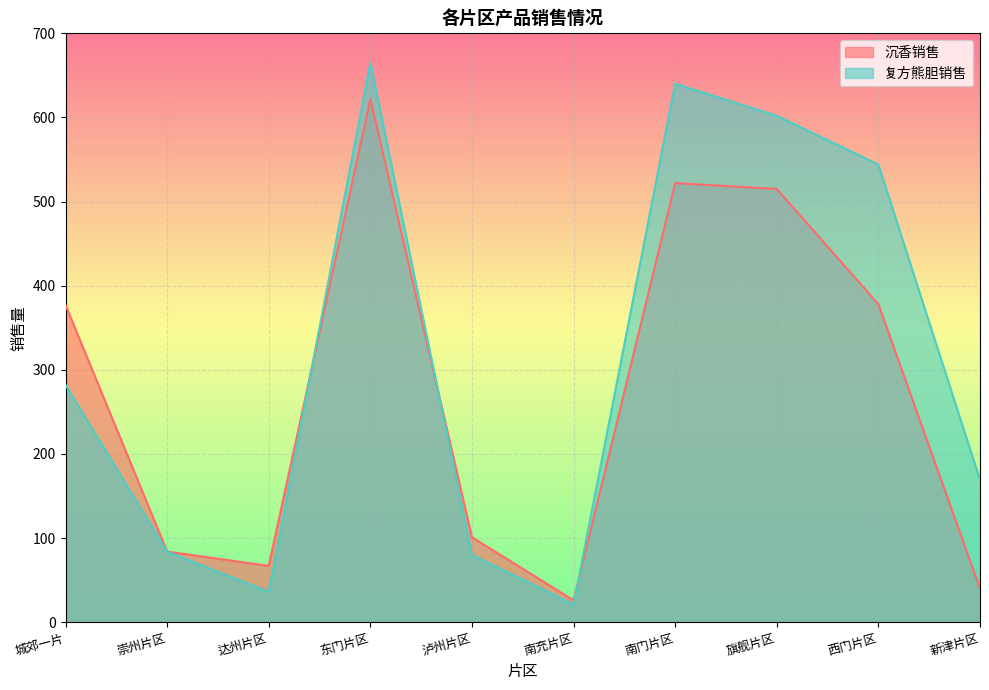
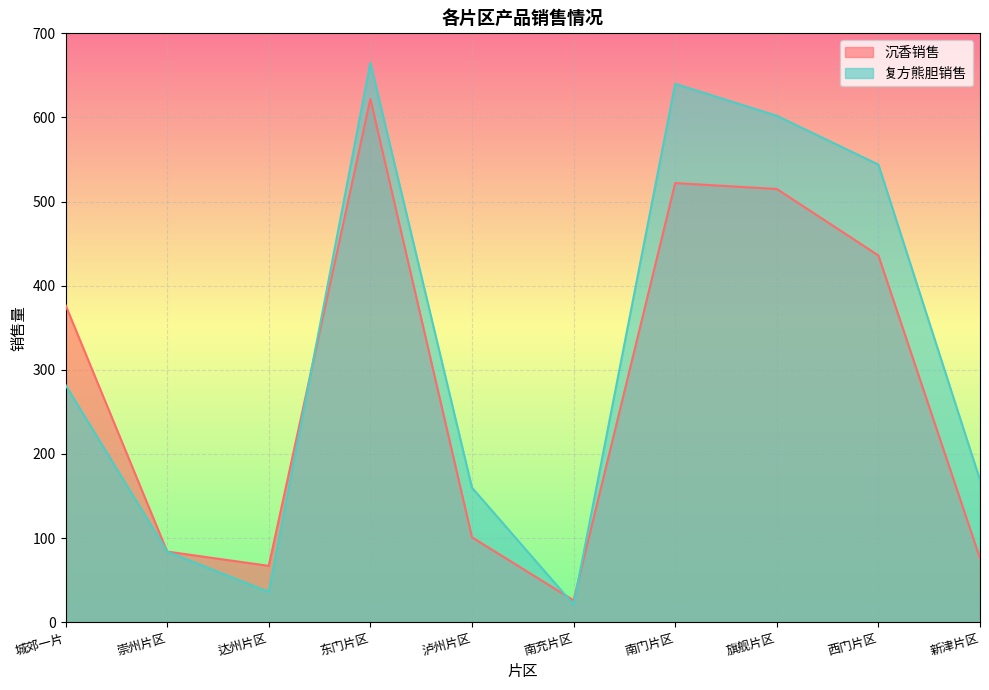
复方熊胆销售, 泸州片区: 80 -> 160
沉香销售, 西门片区: 380 -> 440
沉香销售, 新津片区: 40 -> 80
